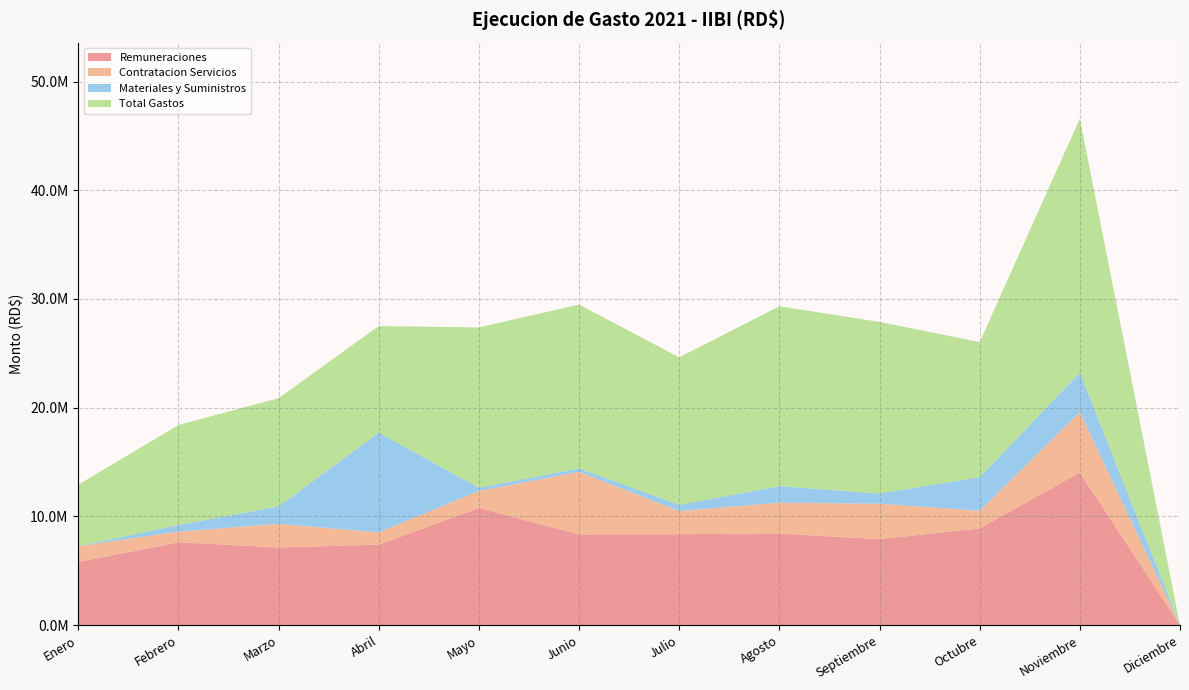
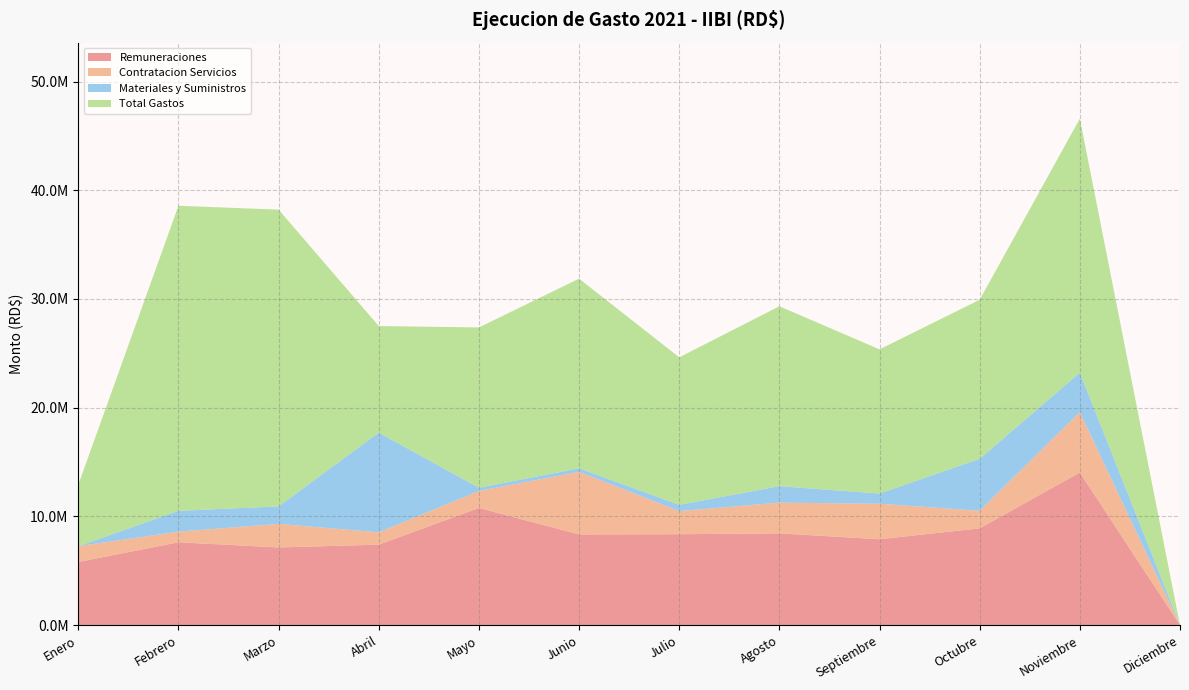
Materiales y Suministros, Febrero: 600000 -> 1900000
Total Gastos, Febrero: 9200000 -> 28100000
Total Gastos, Marzo: 10000000 -> 27300000
Total Gastos, Junio: 15100000 -> 17400000
Total Gastos, Septiembre: 15800000 -> 13300000
Materiales y Suministros, Octubre: 3100000 -> 4800000
Total Gastos, Octubre: 12400000 -> 14600000
